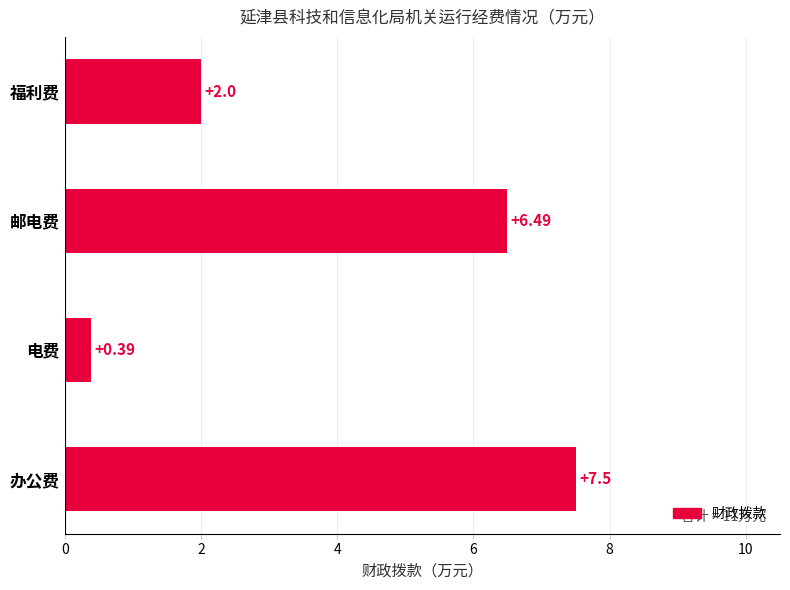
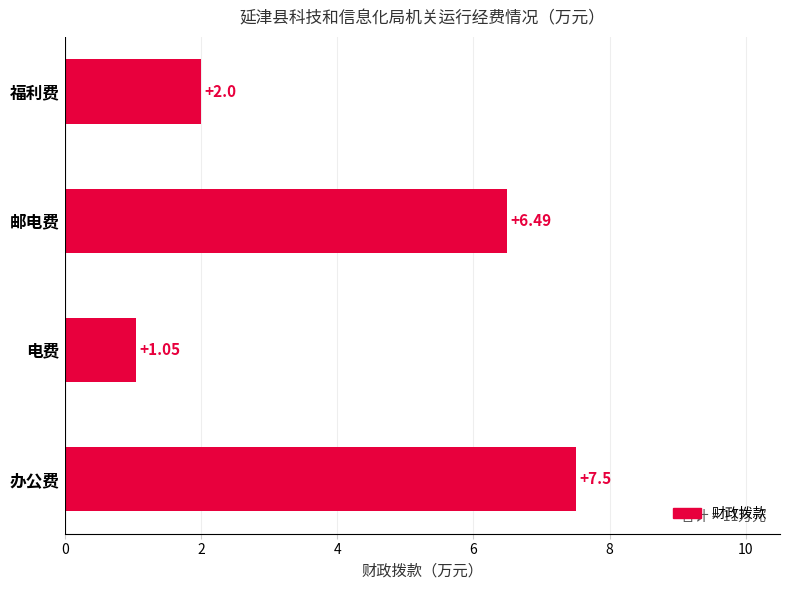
电费: +0.39 -> +1.05
